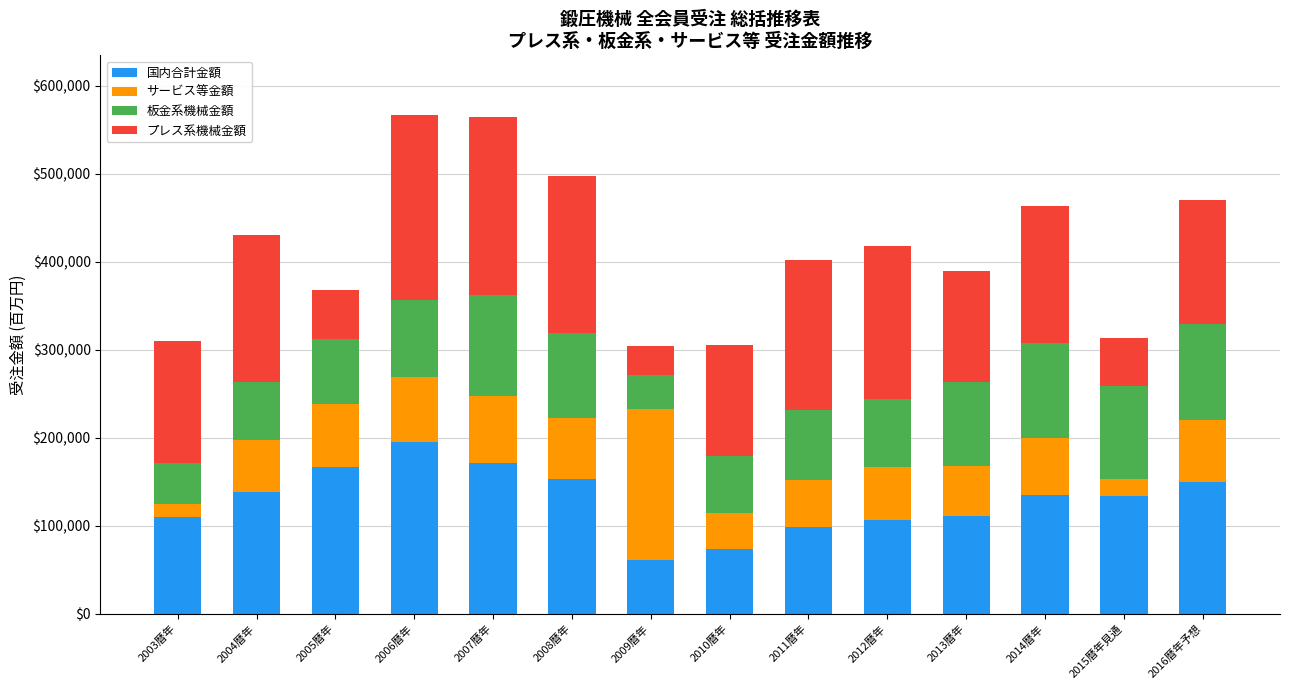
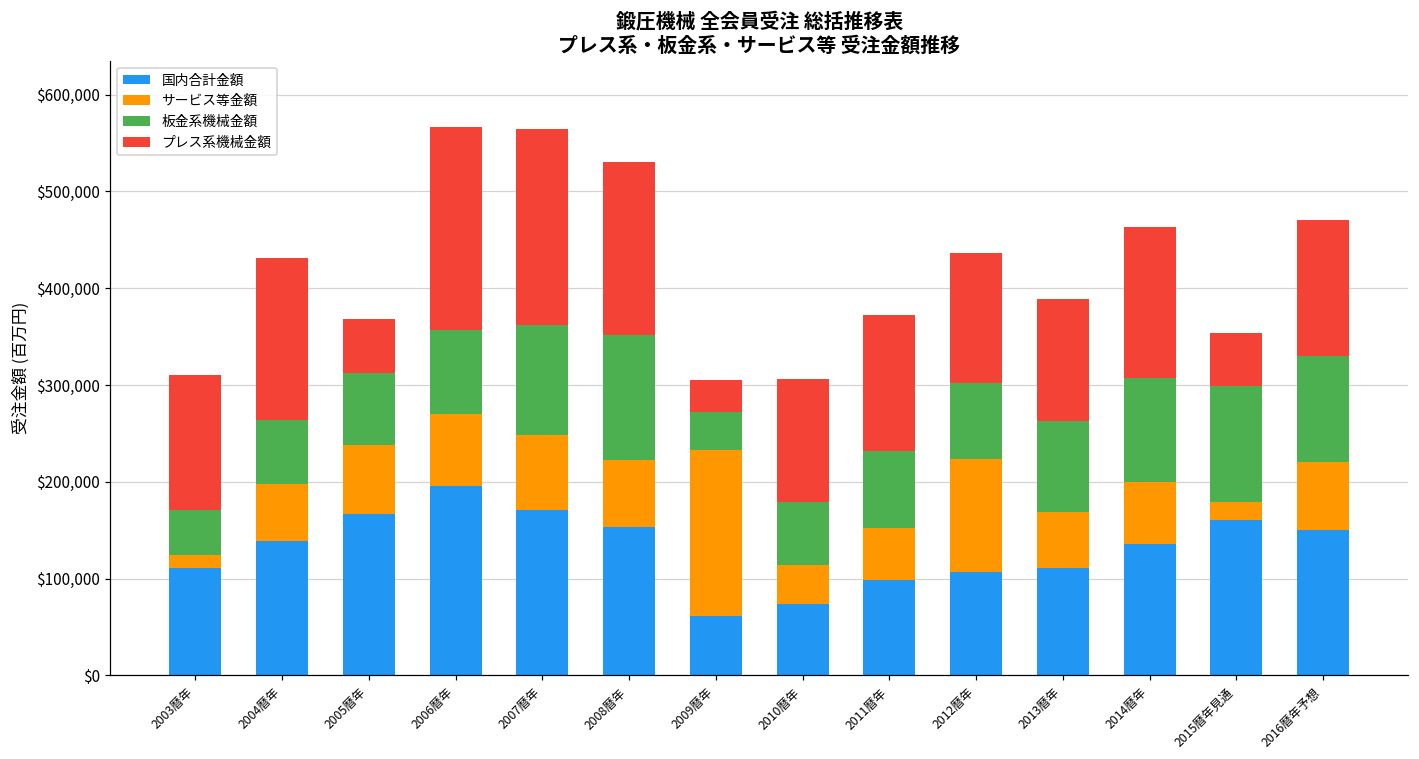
板金系機械金額, 2008暦年: $100,000 -> $130,000
プレス系機械金額, 2011暦年: $170,000 -> $140,000
サービス等金額, 2012暦年: $60,000 -> $120,000
プレス系機械金額, 2012暦年: $170,000 -> $130,000
国内合計金額, 2015暦年見通: $130,000 -> $160,000
板金系機械金額, 2015暦年見通: $110,000 -> $120,000
